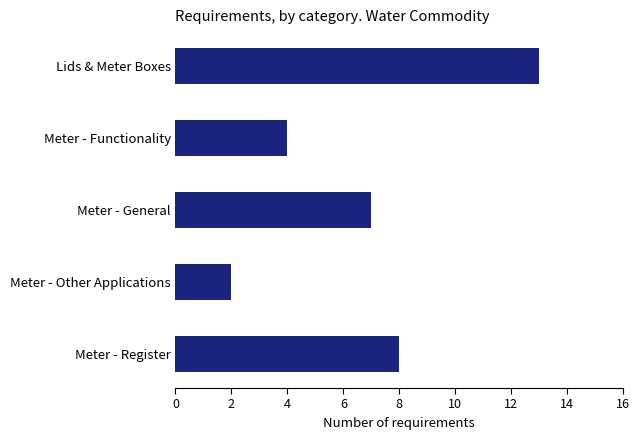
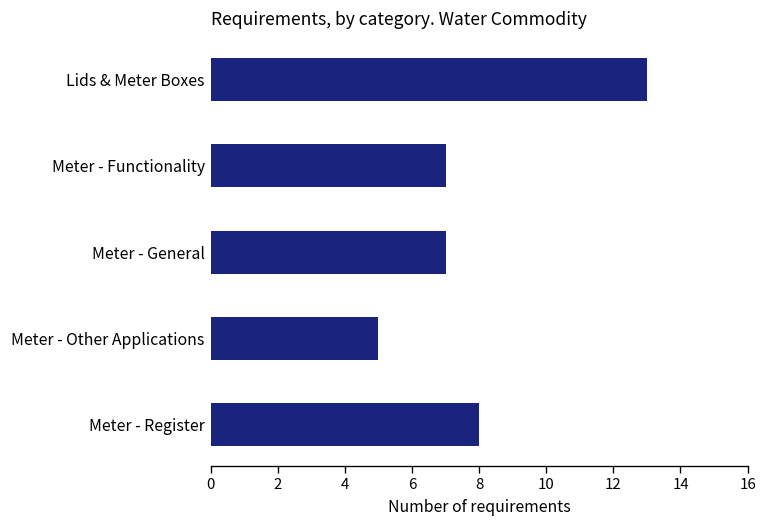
Meter - Functionality: 4 -> 7
Meter - Other Applications: 2 -> 5
